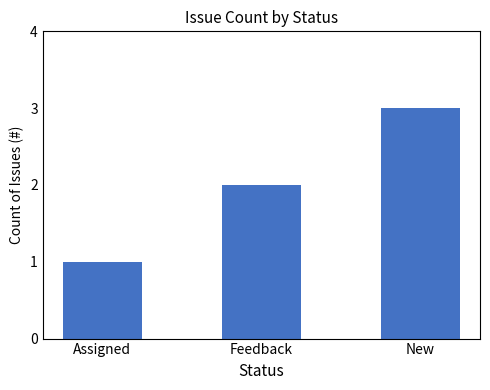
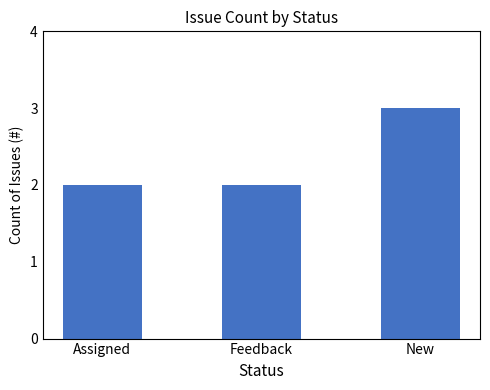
Assigned: 1 -> 2
